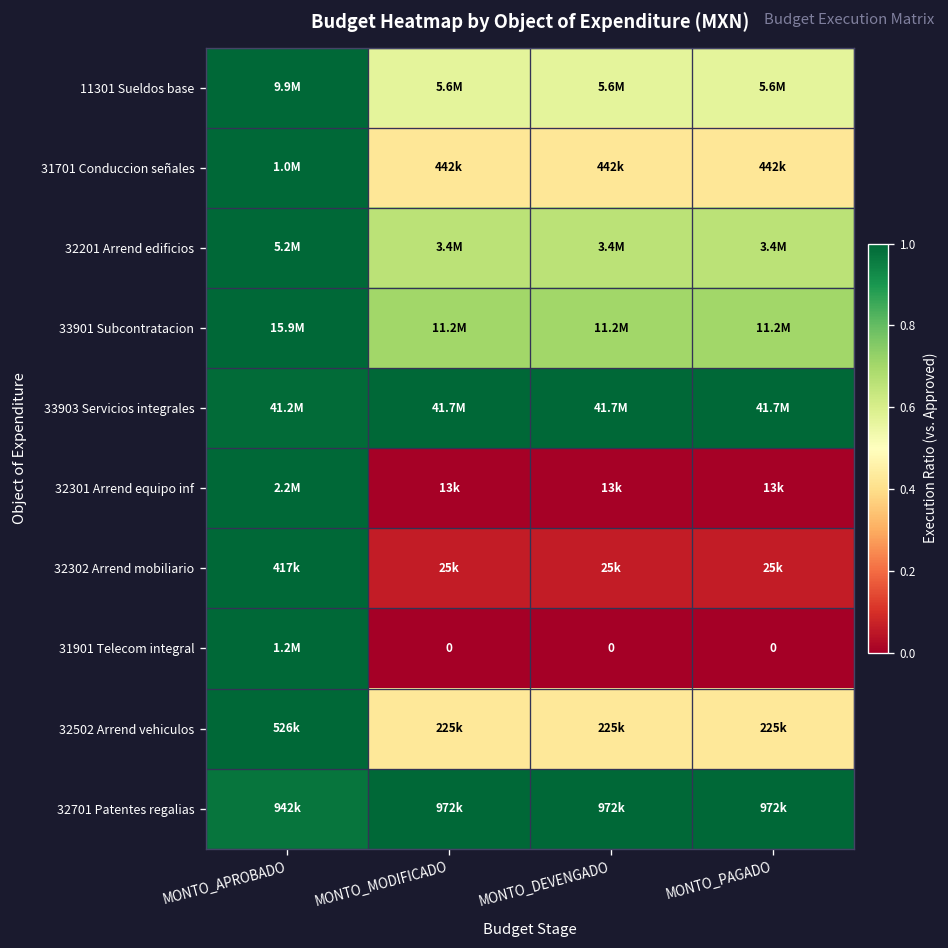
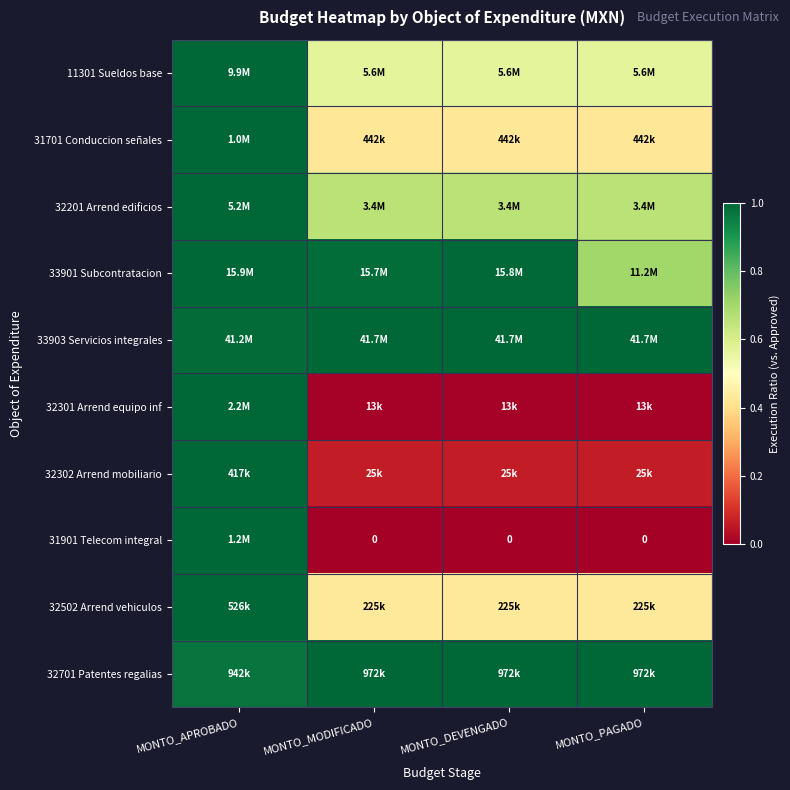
33901 Subcontratacion, MONTO_MODIFICADO: 11.2M -> 15.7M
33901 Subcontratacion, MONTO_DEVENGADO: 11.2M -> 15.8M
